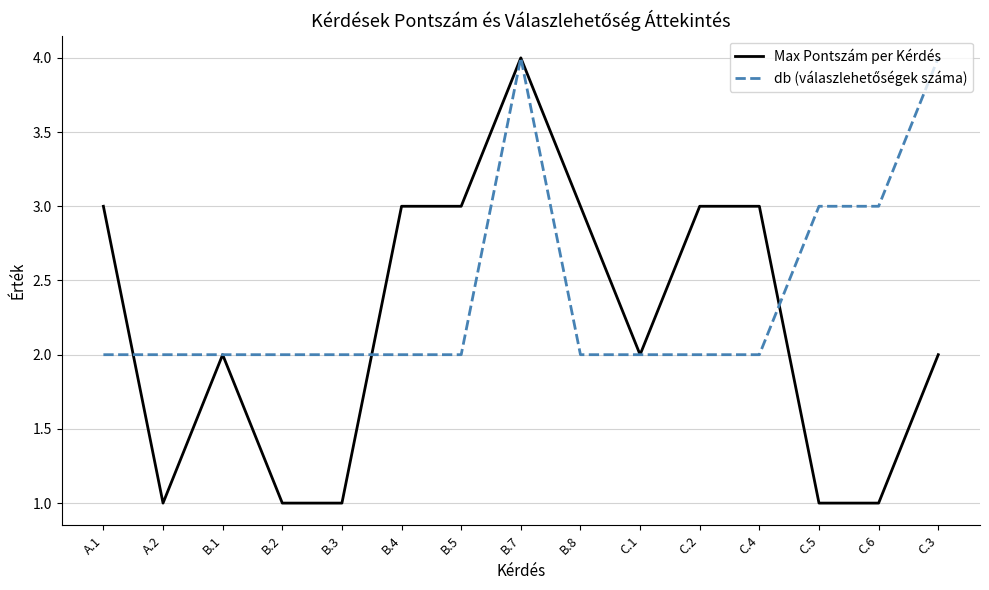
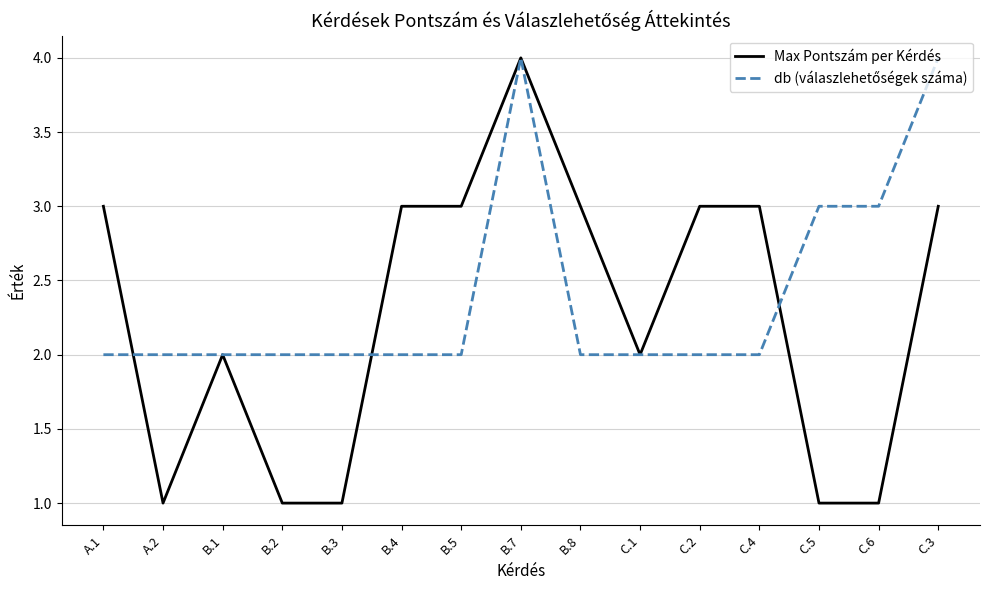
Max Pontszám per Kérdés, C.3: 2 -> 3
